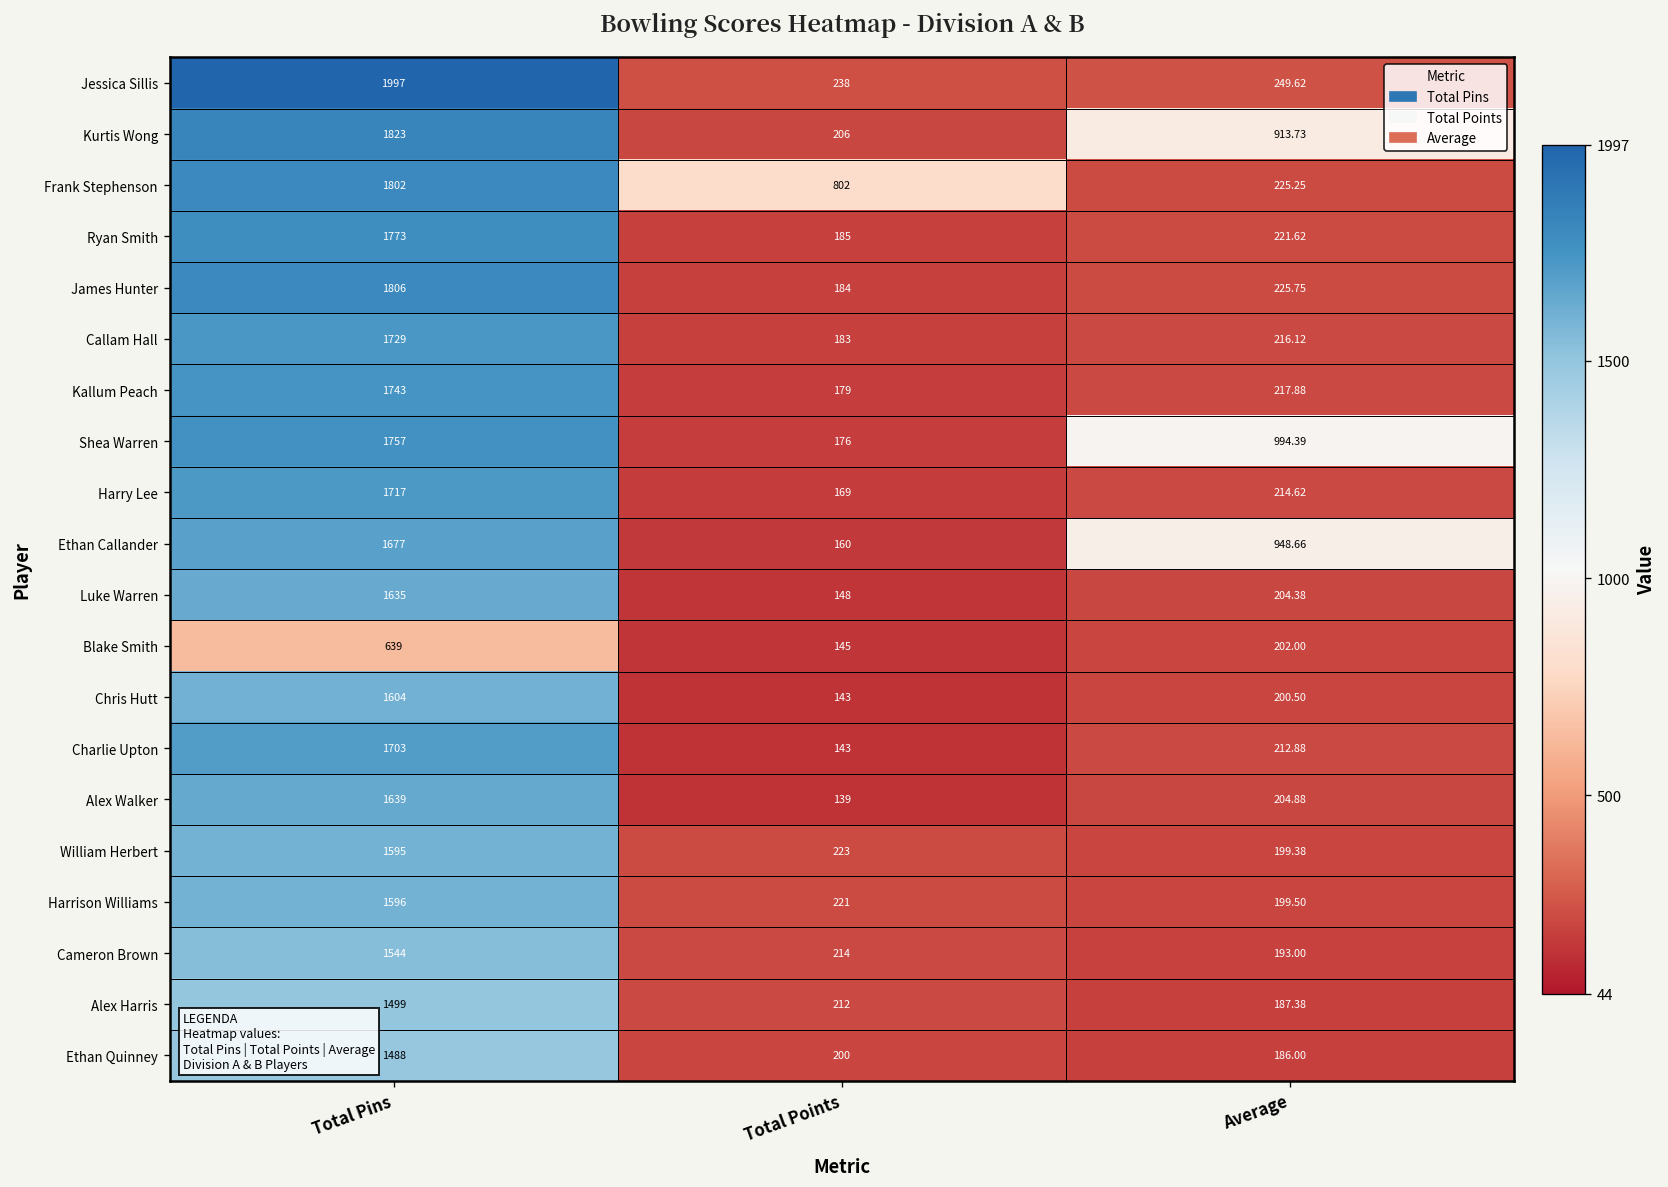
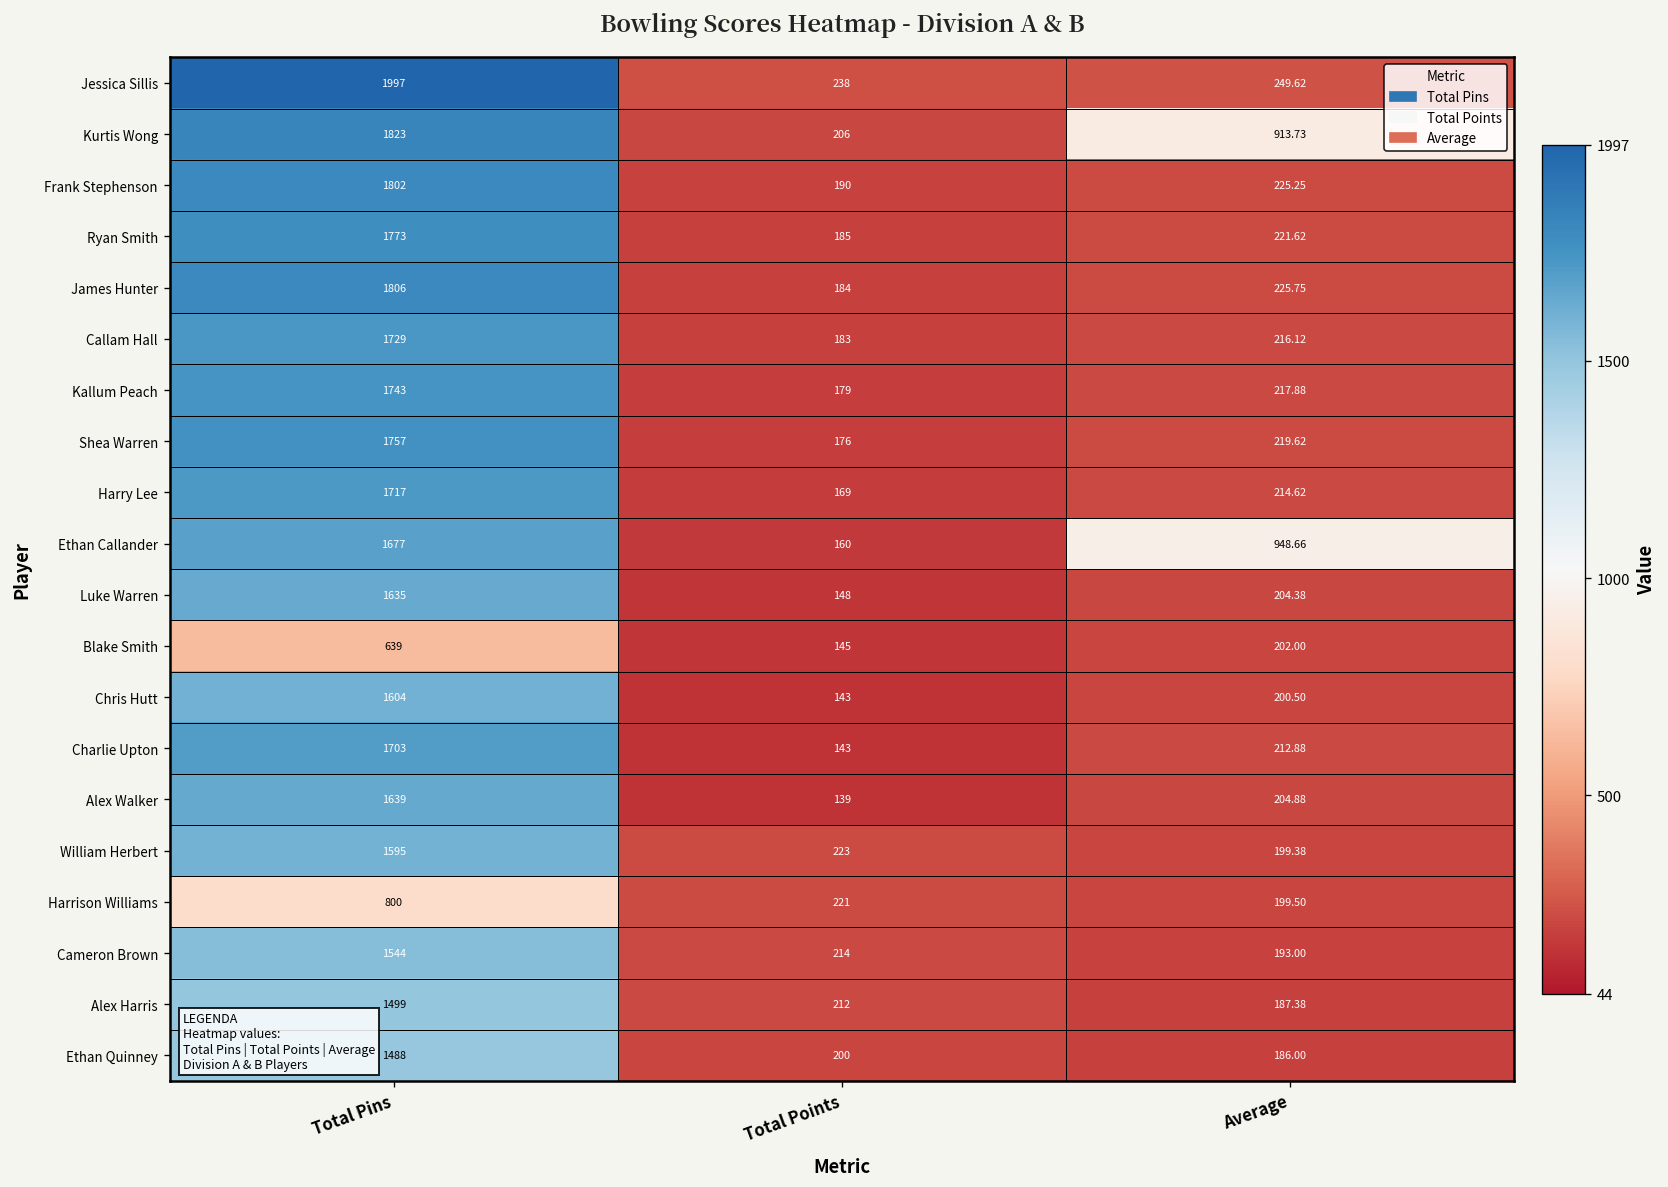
Frank Stephenson, Total Points: 802 -> 190
Shea Warren, Average: 994.39 -> 219.62
Harrison Williams, Total Pins: 1596 -> 800
